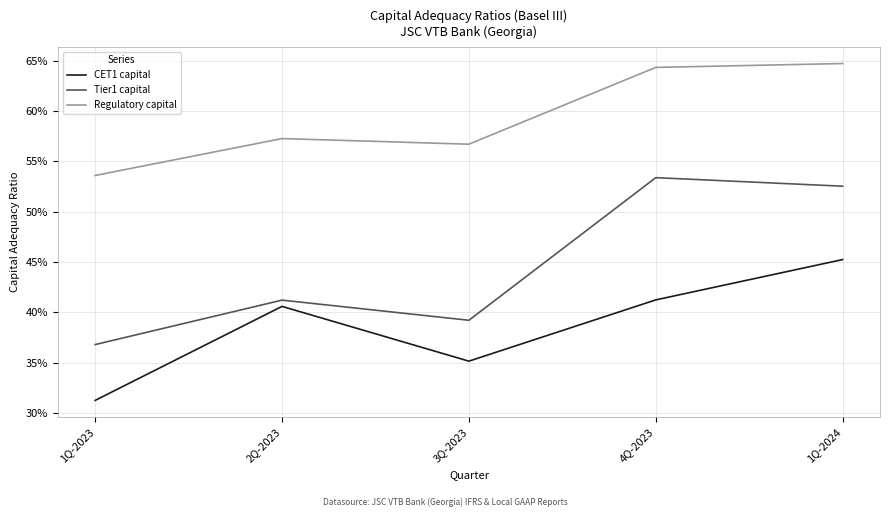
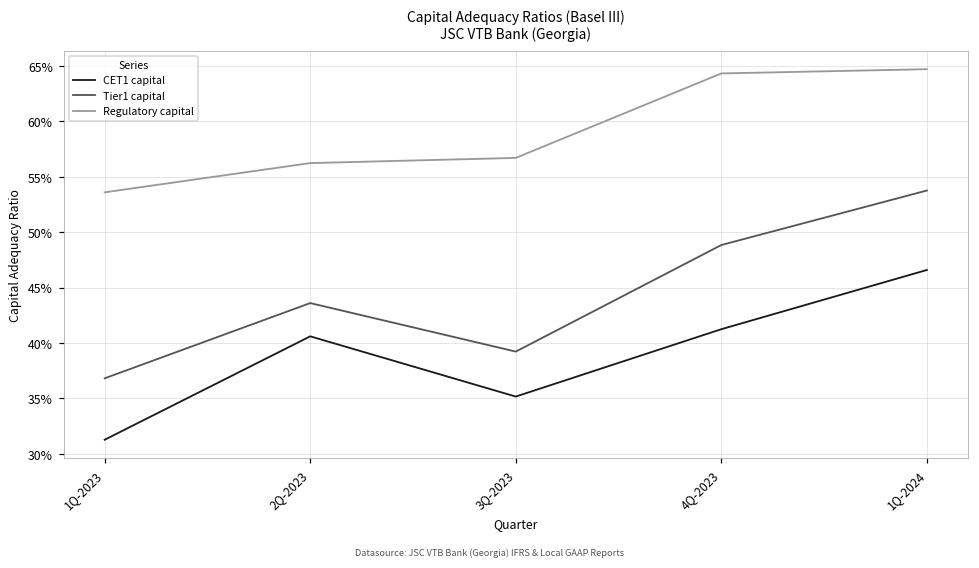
Tier1 capital, 2Q-2023: 41.2% -> 43.6%
Regulatory capital, 2Q-2023: 57.3% -> 56.2%
Tier1 capital, 4Q-2023: 53.4% -> 48.8%
CET1 capital, 1Q-2024: 45.3% -> 46.6%
Tier1 capital, 1Q-2024: 52.5% -> 53.8%
